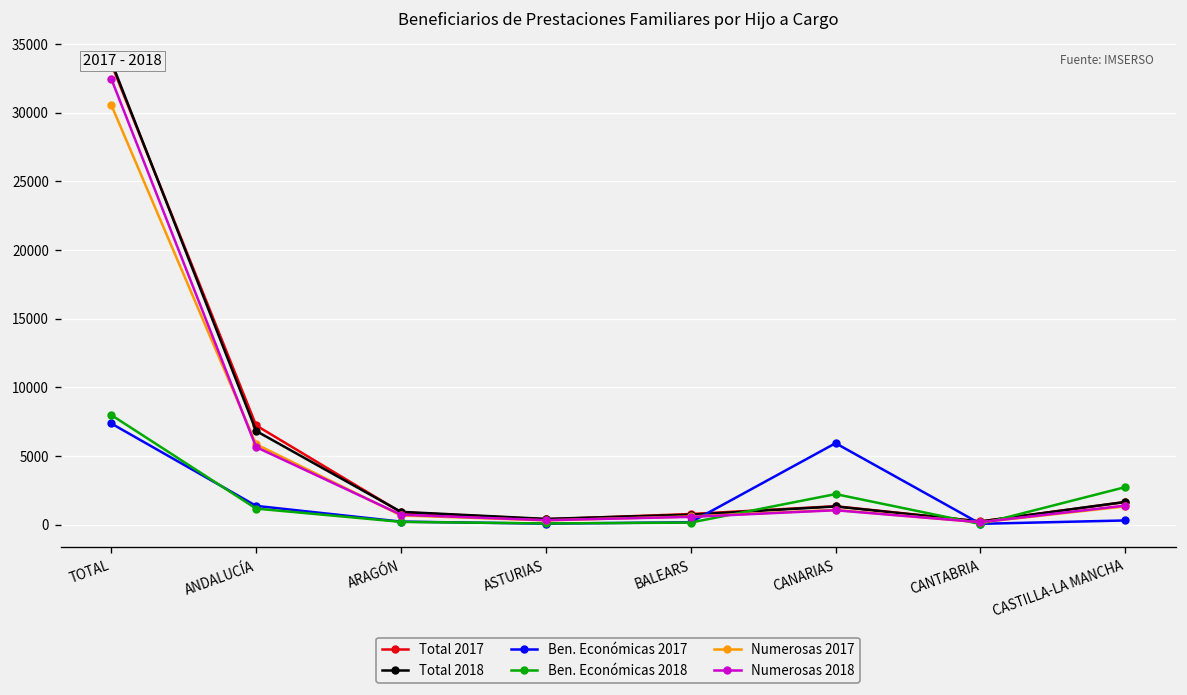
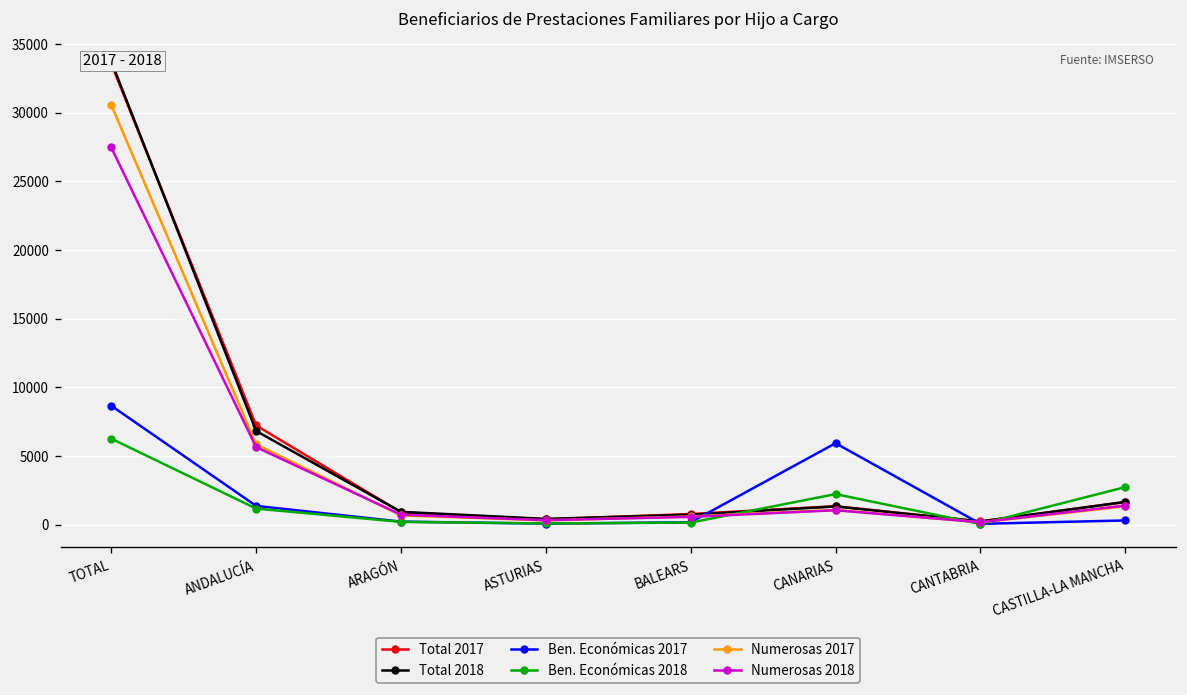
Ben. Económicas 2017, TOTAL: 7400 -> 8700
Ben. Económicas 2018, TOTAL: 8000 -> 6300
Numerosas 2018, TOTAL: 32500 -> 27500
